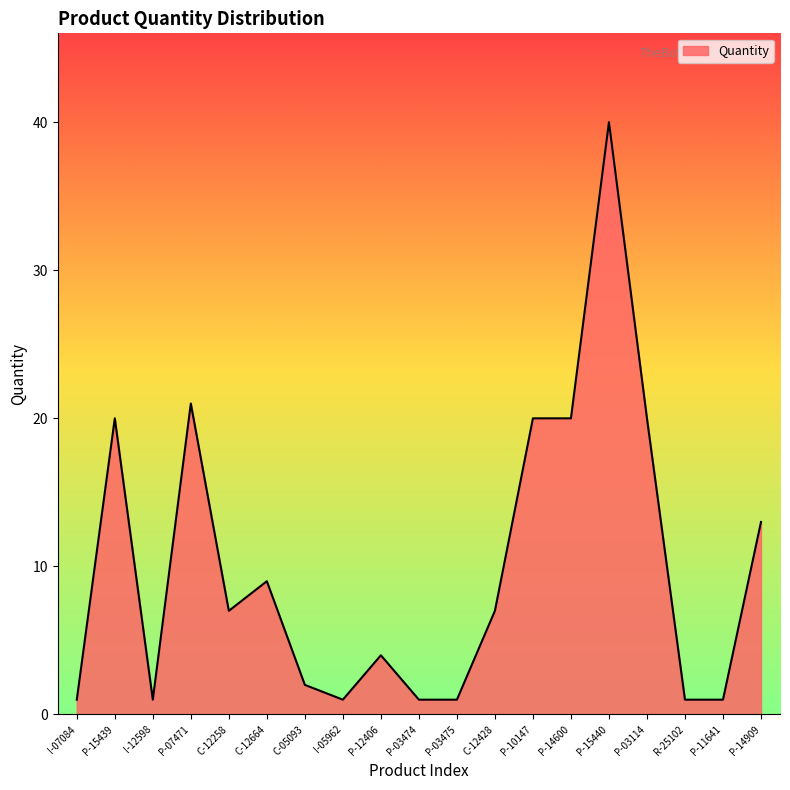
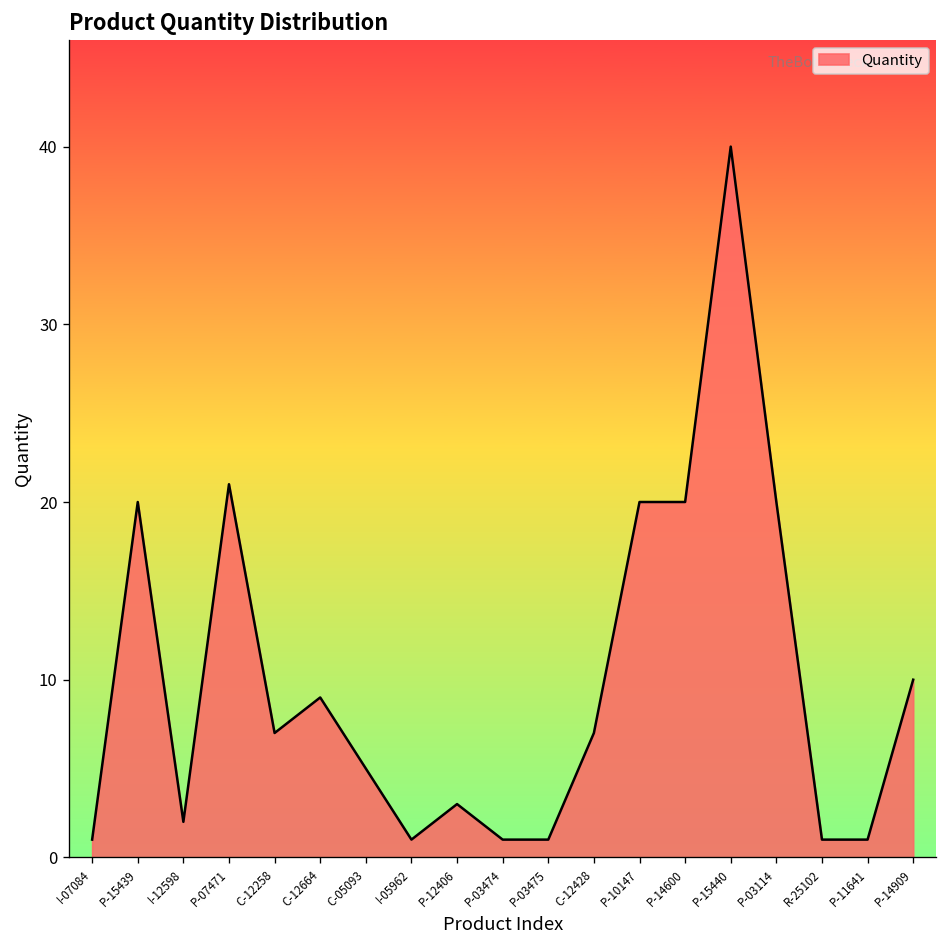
I-12598: 1 -> 2
C-05093: 2 -> 5
P-12406: 4 -> 3
P-14909: 13 -> 10
